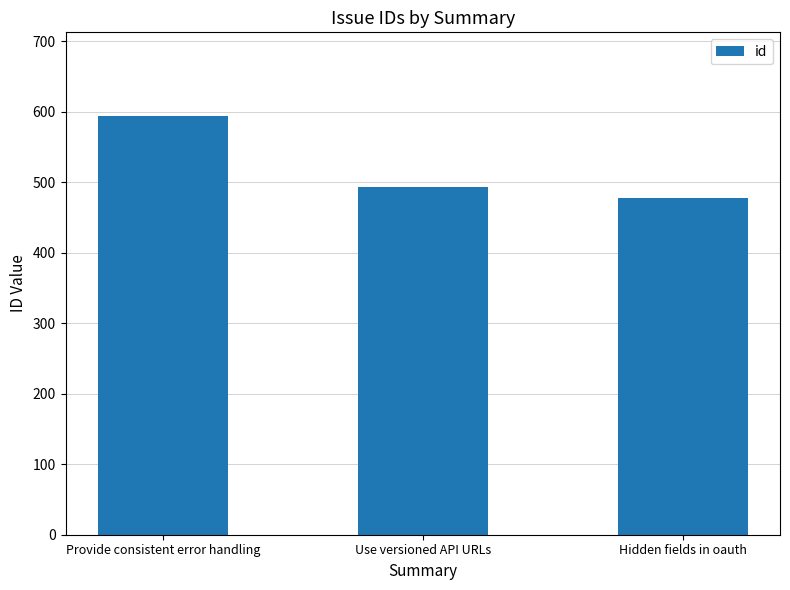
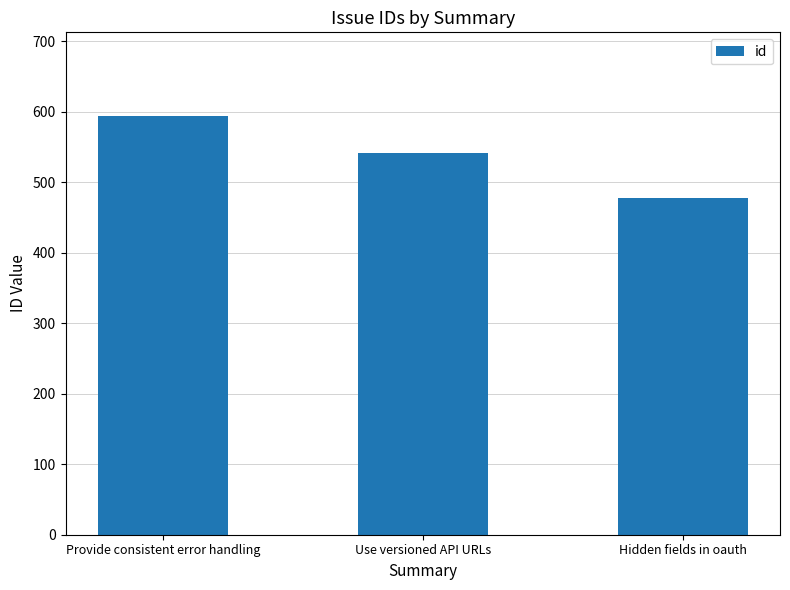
Use versioned API URLs: 490 -> 540
